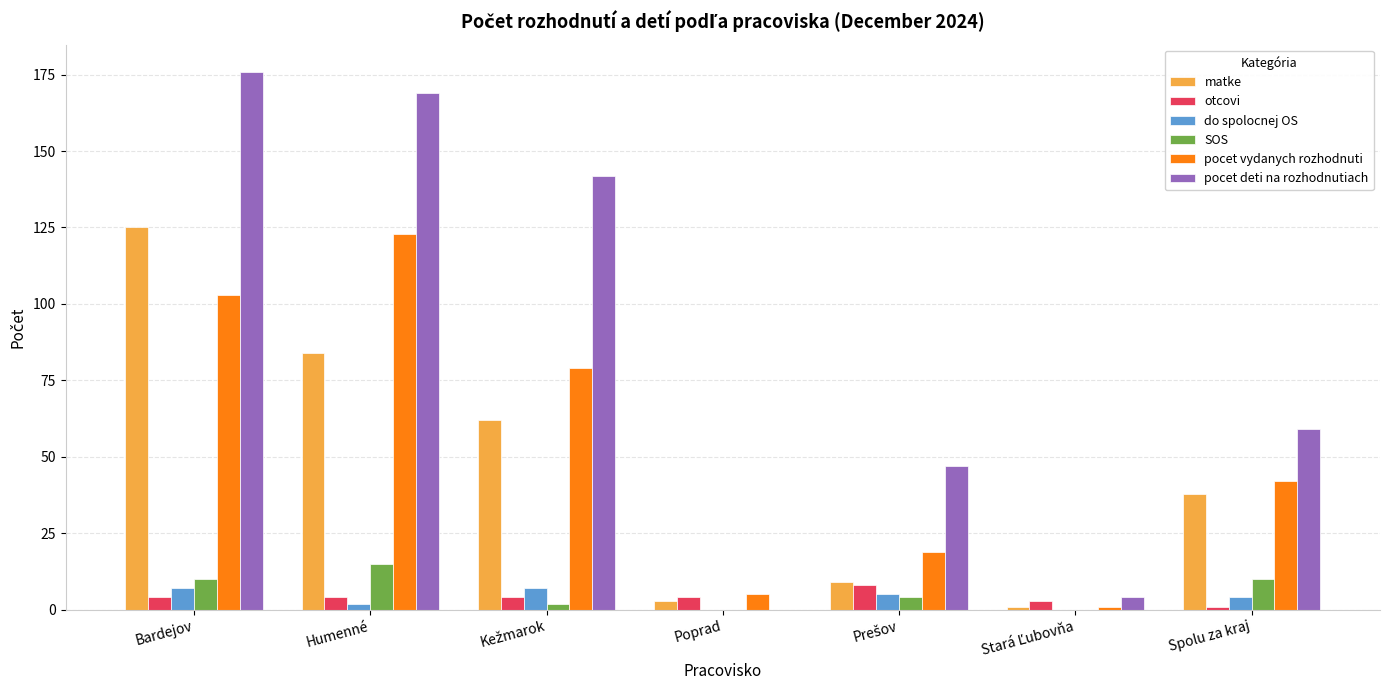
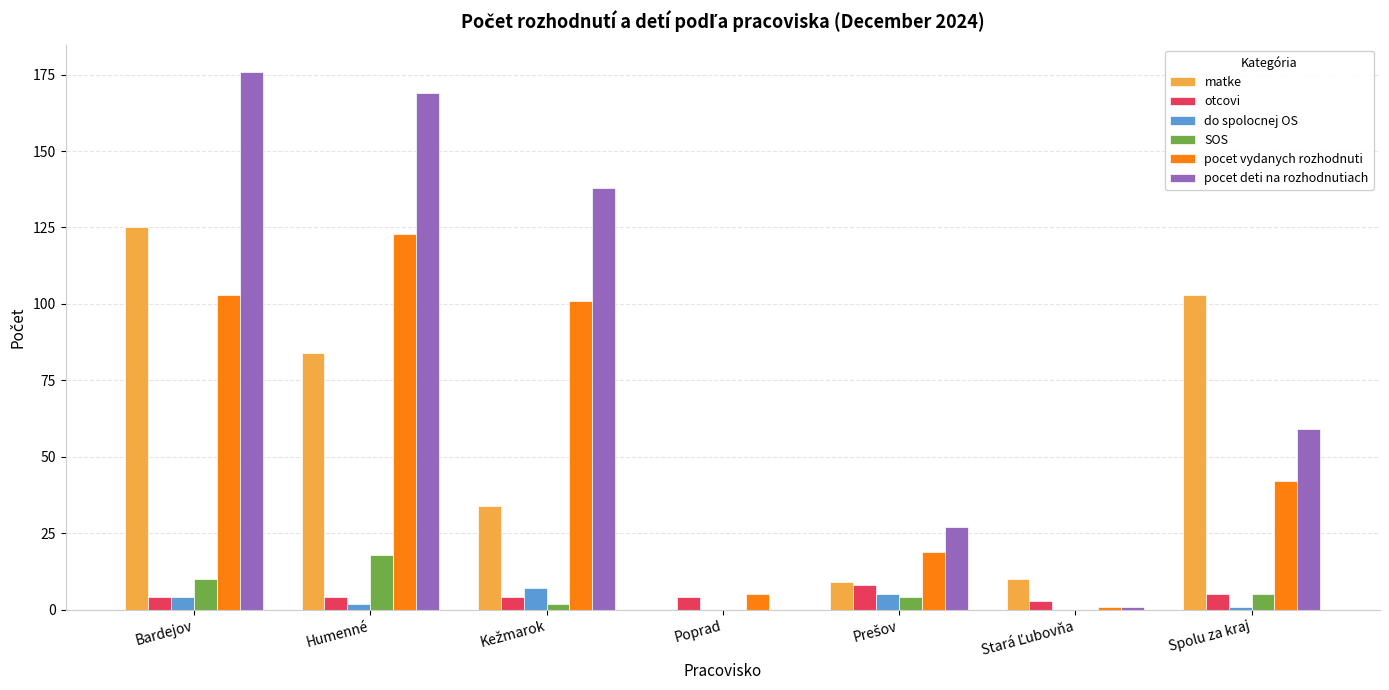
do spolocnej OS, Bardejov: 7 -> 4
SOS, Humenné: 15 -> 18
matke, Kežmarok: 62 -> 34
pocet vydanych rozhodnuti, Kežmarok: 79 -> 101
pocet deti na rozhodnutiach, Kežmarok: 142 -> 138
matke, Poprad: 3 -> 0
pocet deti na rozhodnutiach, Prešov: 47 -> 27
matke, Stará Ľubovňa: 1 -> 10
pocet deti na rozhodnutiach, Stará Ľubovňa: 4 -> 1
matke, Spolu za kraj: 38 -> 103
otcovi, Spolu za kraj: 1 -> 5
do spolocnej OS, Spolu za kraj: 4 -> 1
SOS, Spolu za kraj: 10 -> 5
